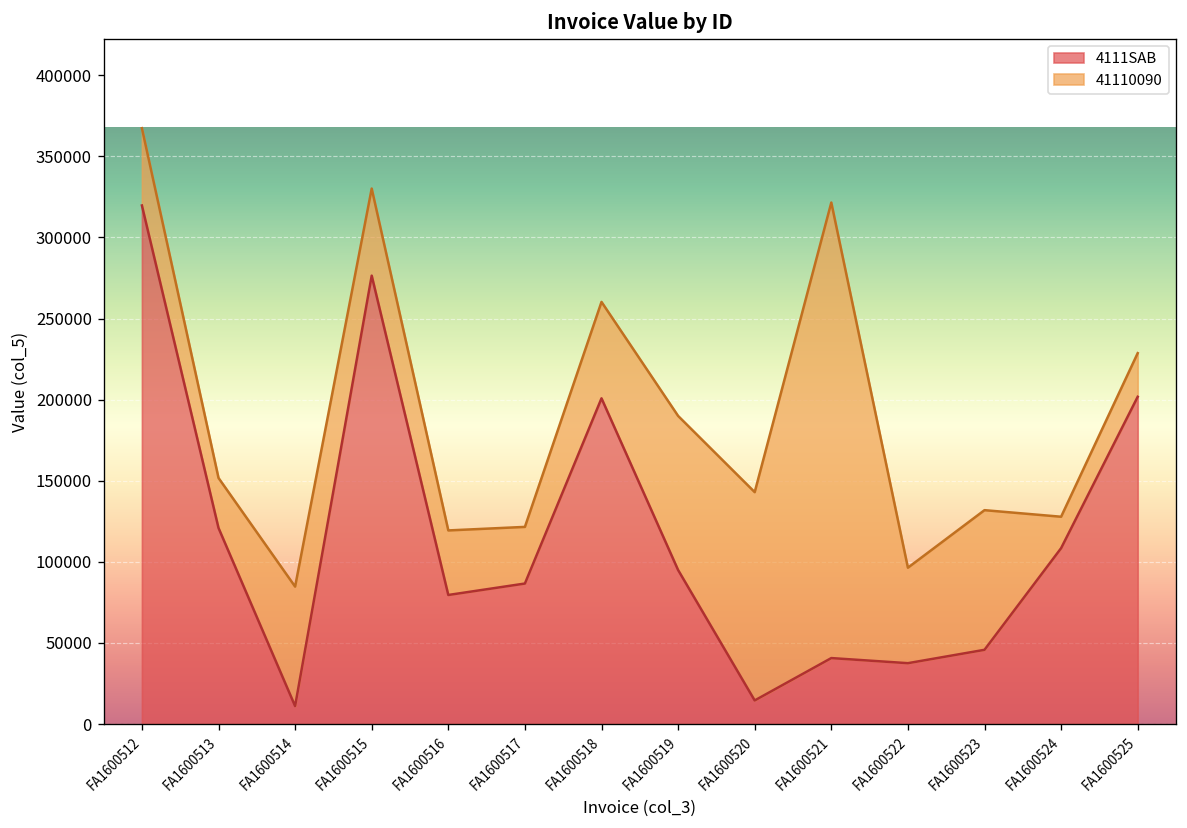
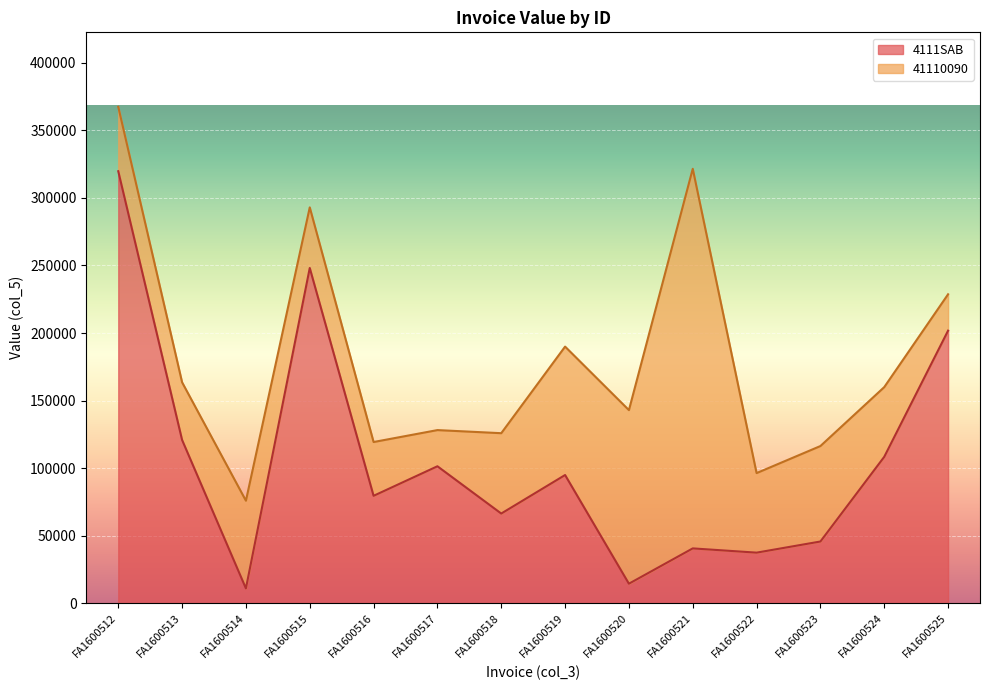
41110090, FA1600513: 31000 -> 43000
41110090, FA1600514: 74000 -> 65000
4111SAB, FA1600515: 276000 -> 248000
41110090, FA1600515: 54000 -> 45000
4111SAB, FA1600517: 87000 -> 101000
41110090, FA1600517: 35000 -> 27000
4111SAB, FA1600518: 201000 -> 66000
41110090, FA1600523: 86000 -> 71000
41110090, FA1600524: 19000 -> 52000
